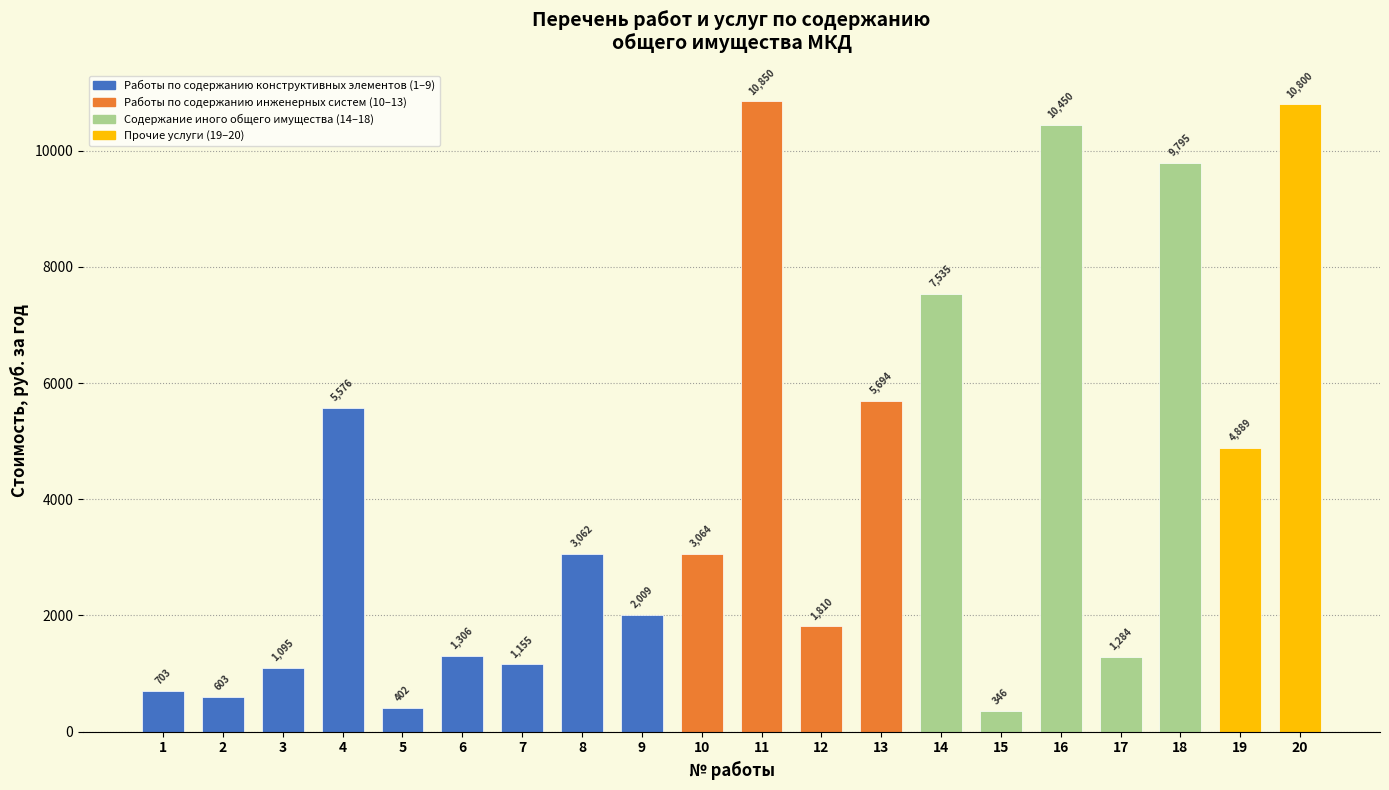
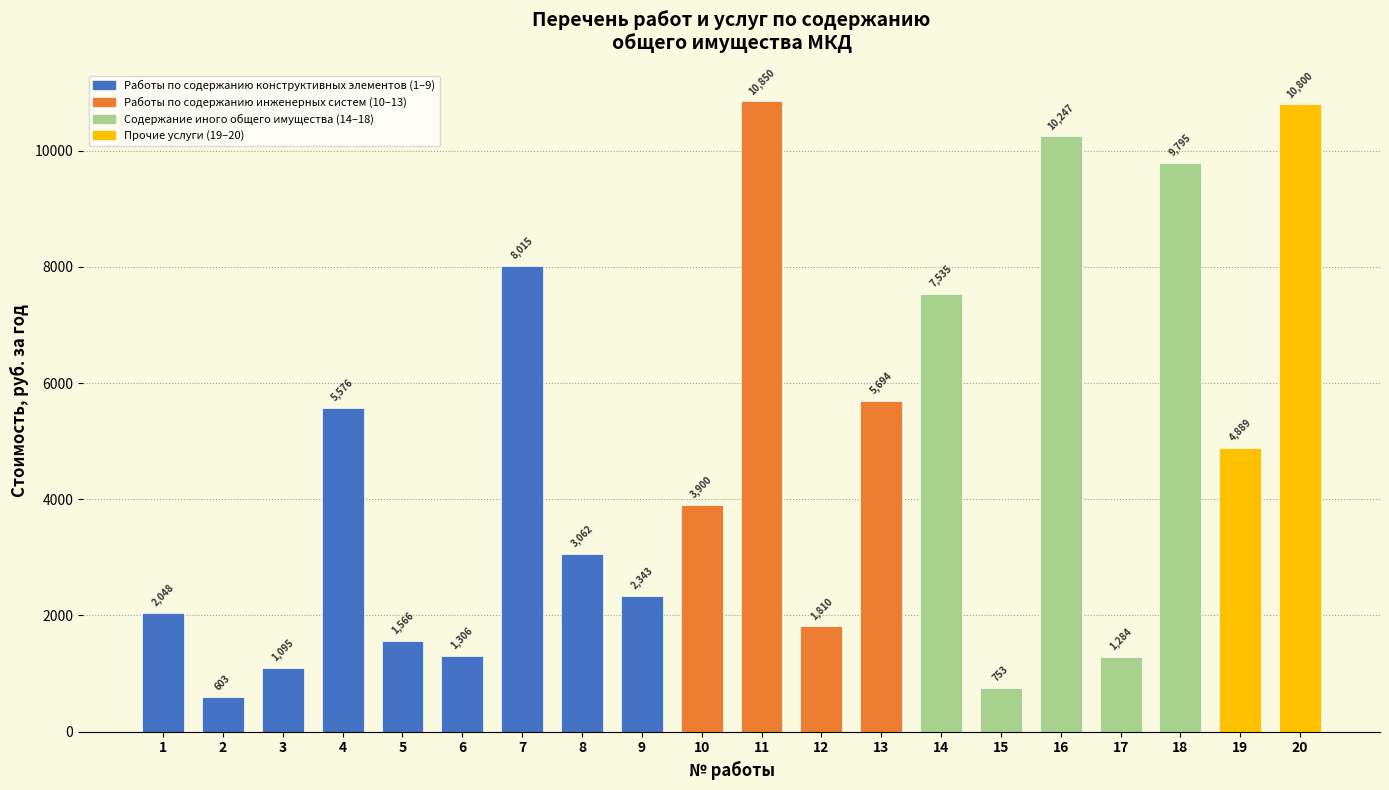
1: 703 -> 2,048
5: 402 -> 1,566
7: 1,155 -> 8,015
9: 2,009 -> 2,343
10: 3,064 -> 3,900
15: 346 -> 753
16: 10,450 -> 10,247
